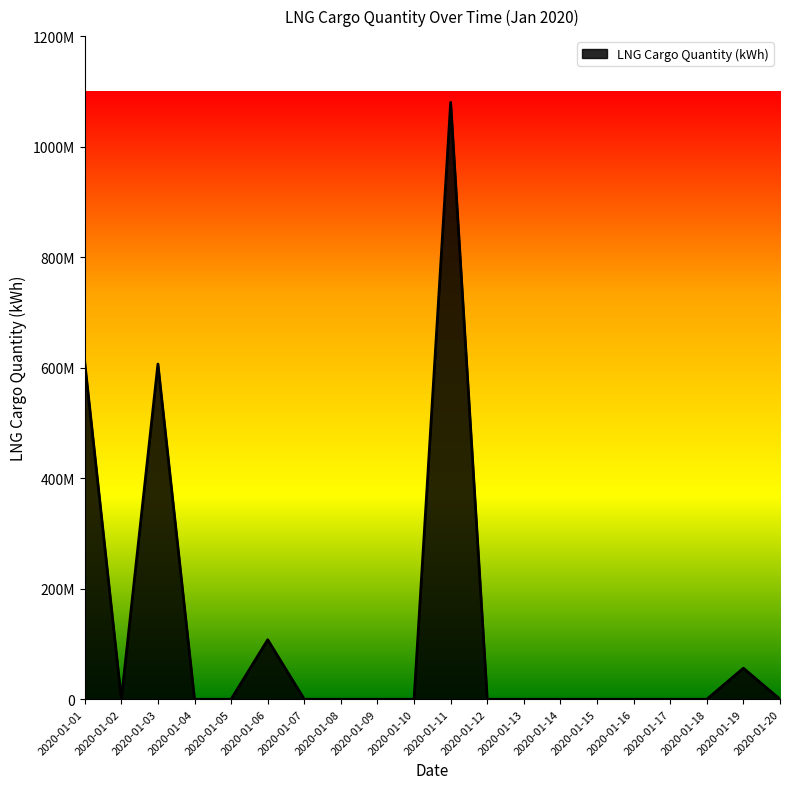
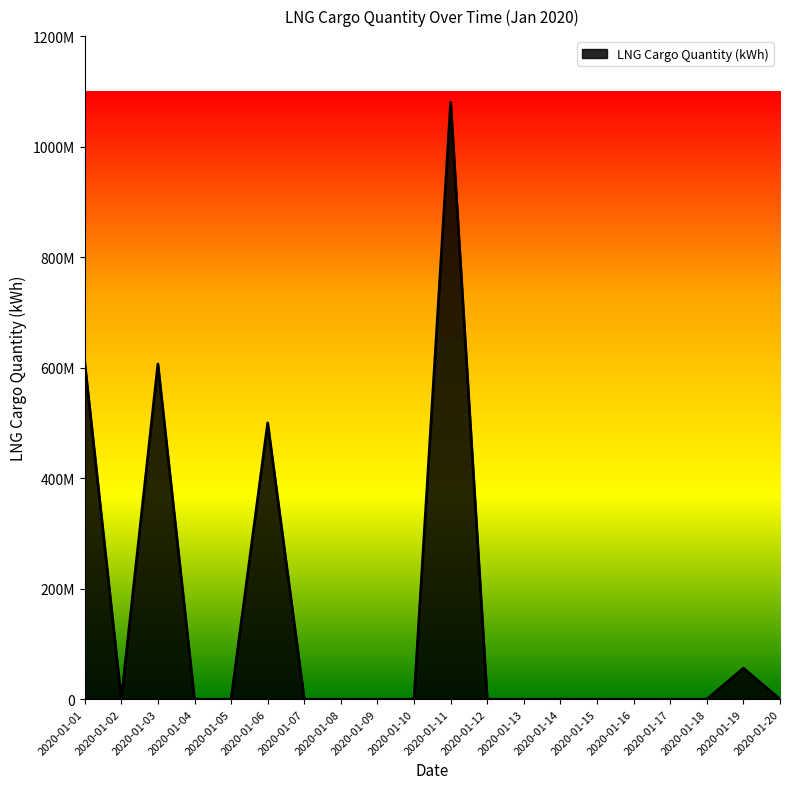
2020-01-06: 110000000 -> 500000000
